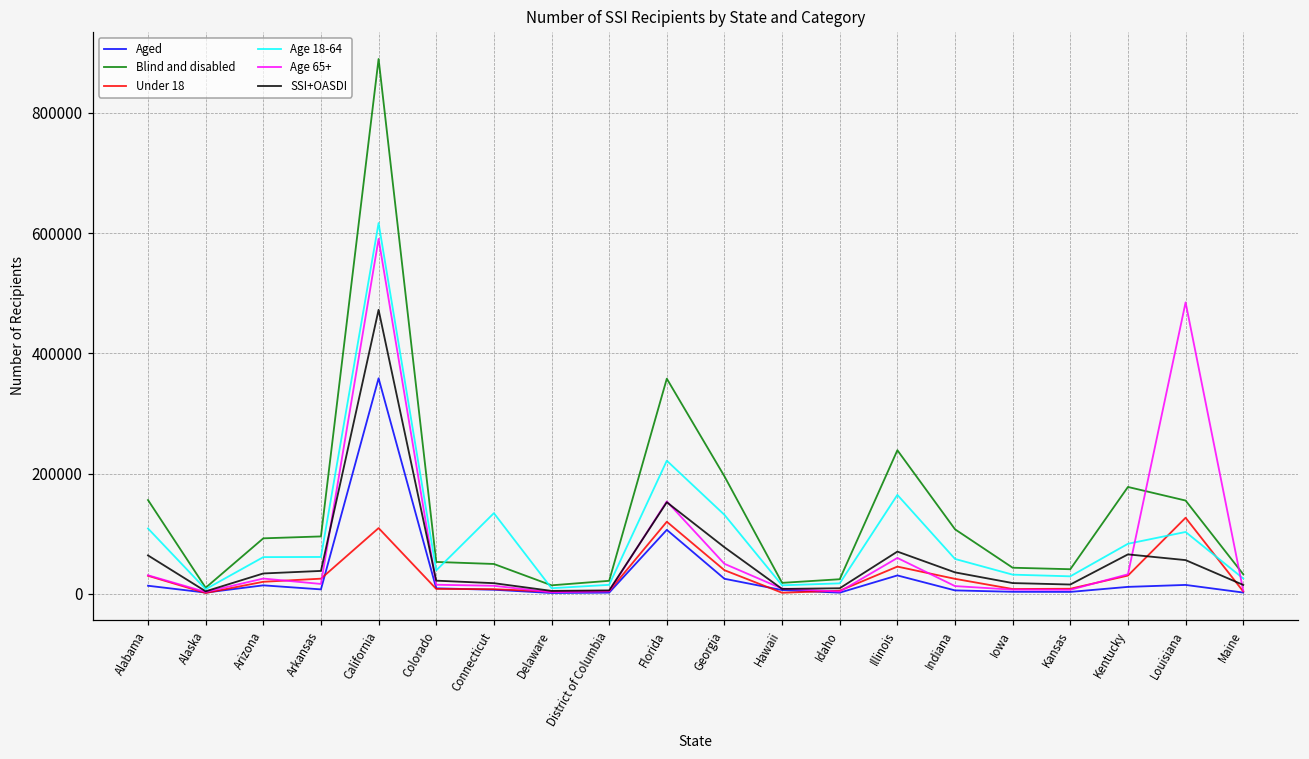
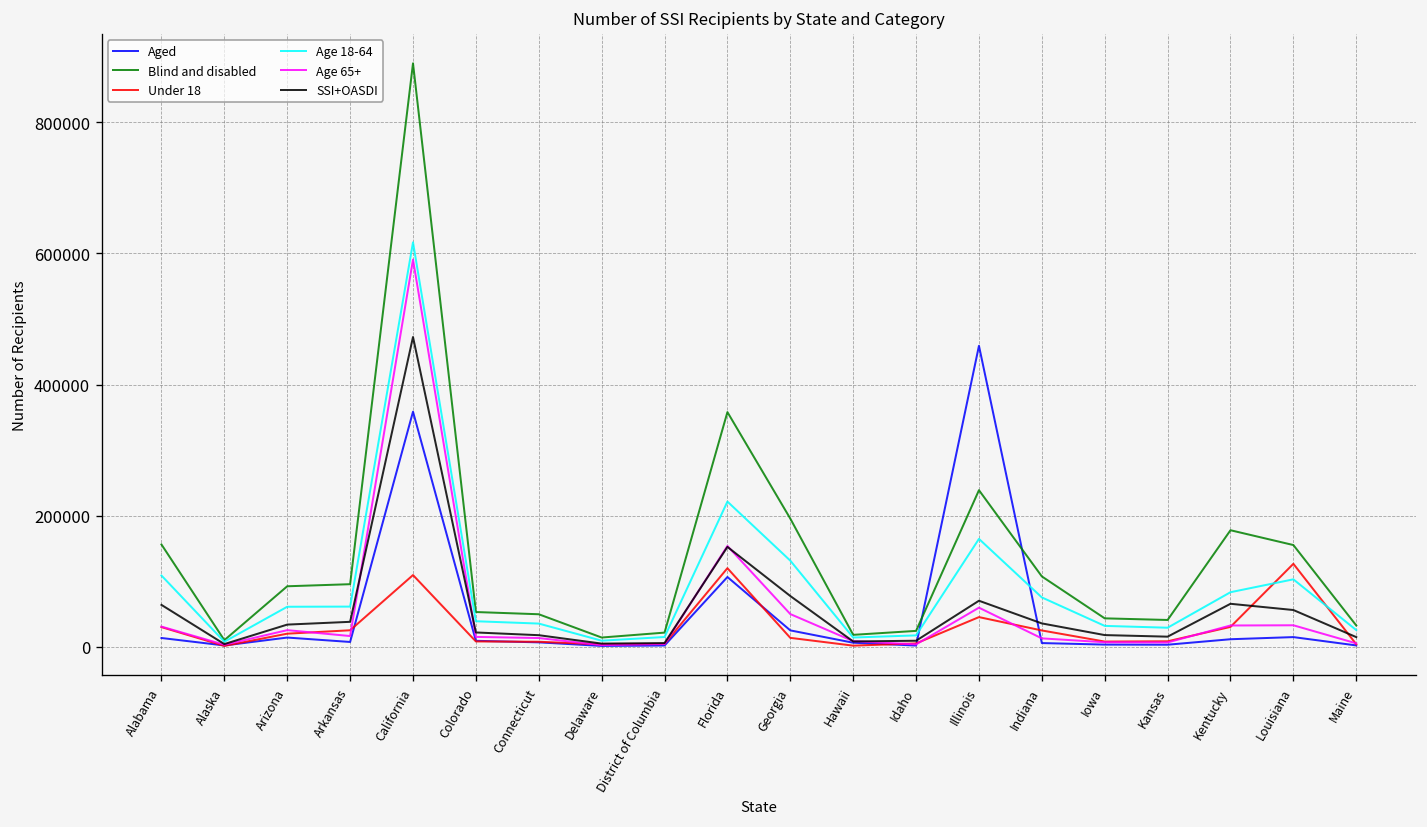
Age 18-64, Connecticut: 130000 -> 40000
Under 18, Georgia: 40000 -> 10000
Aged, Illinois: 30000 -> 460000
Age 18-64, Indiana: 60000 -> 80000
Age 65+, Louisiana: 480000 -> 30000
